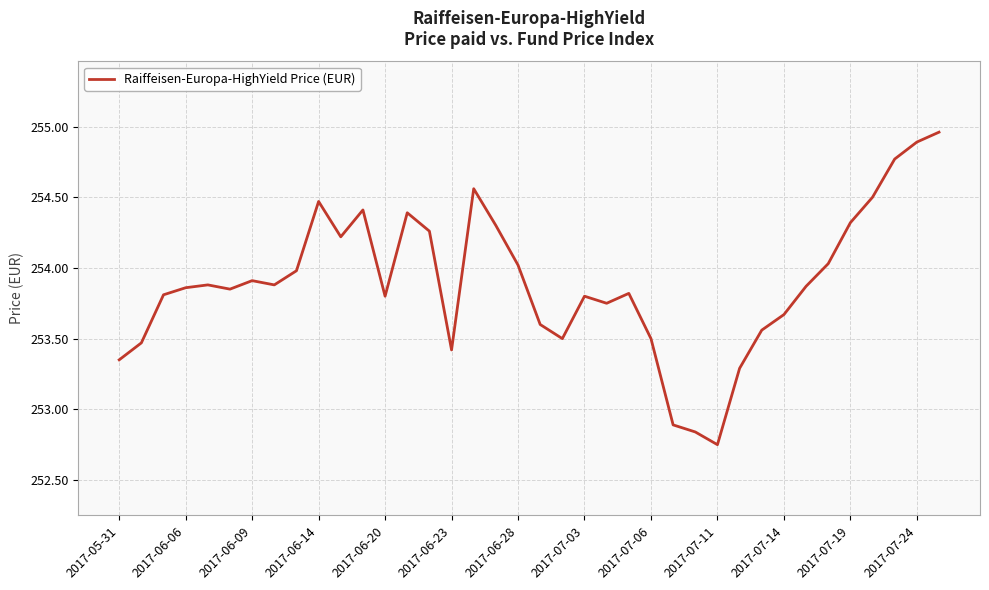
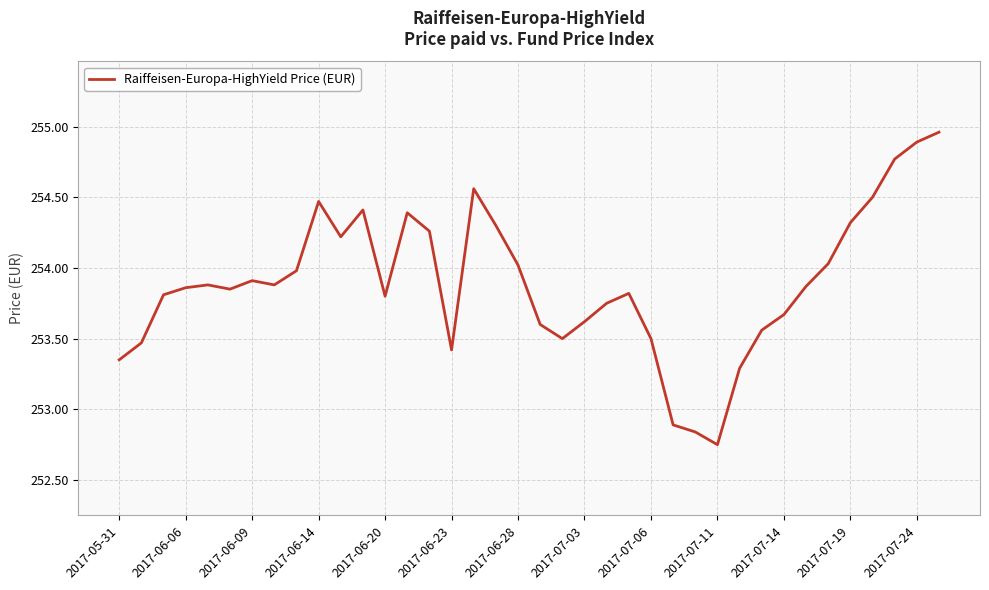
2017-07-03: 253.80 -> 253.62
